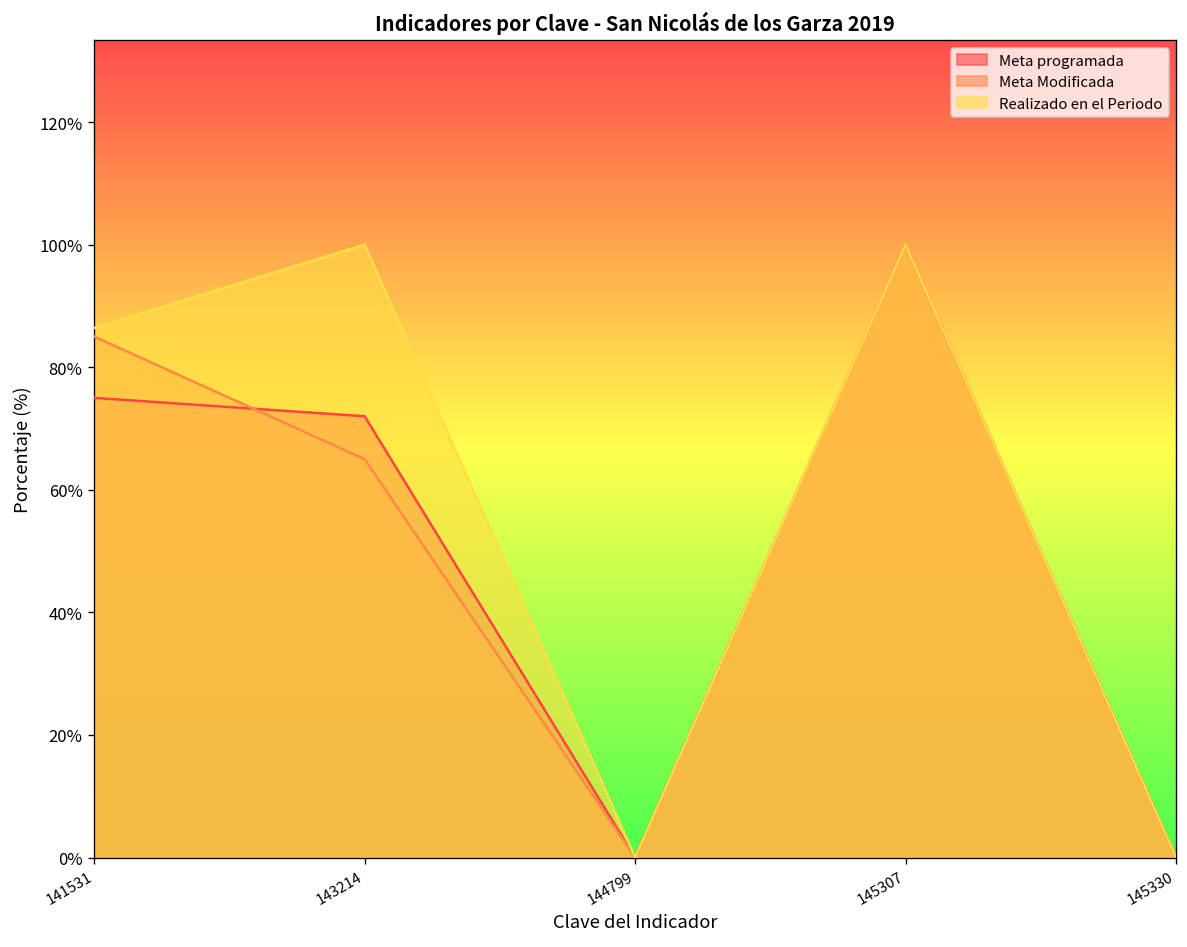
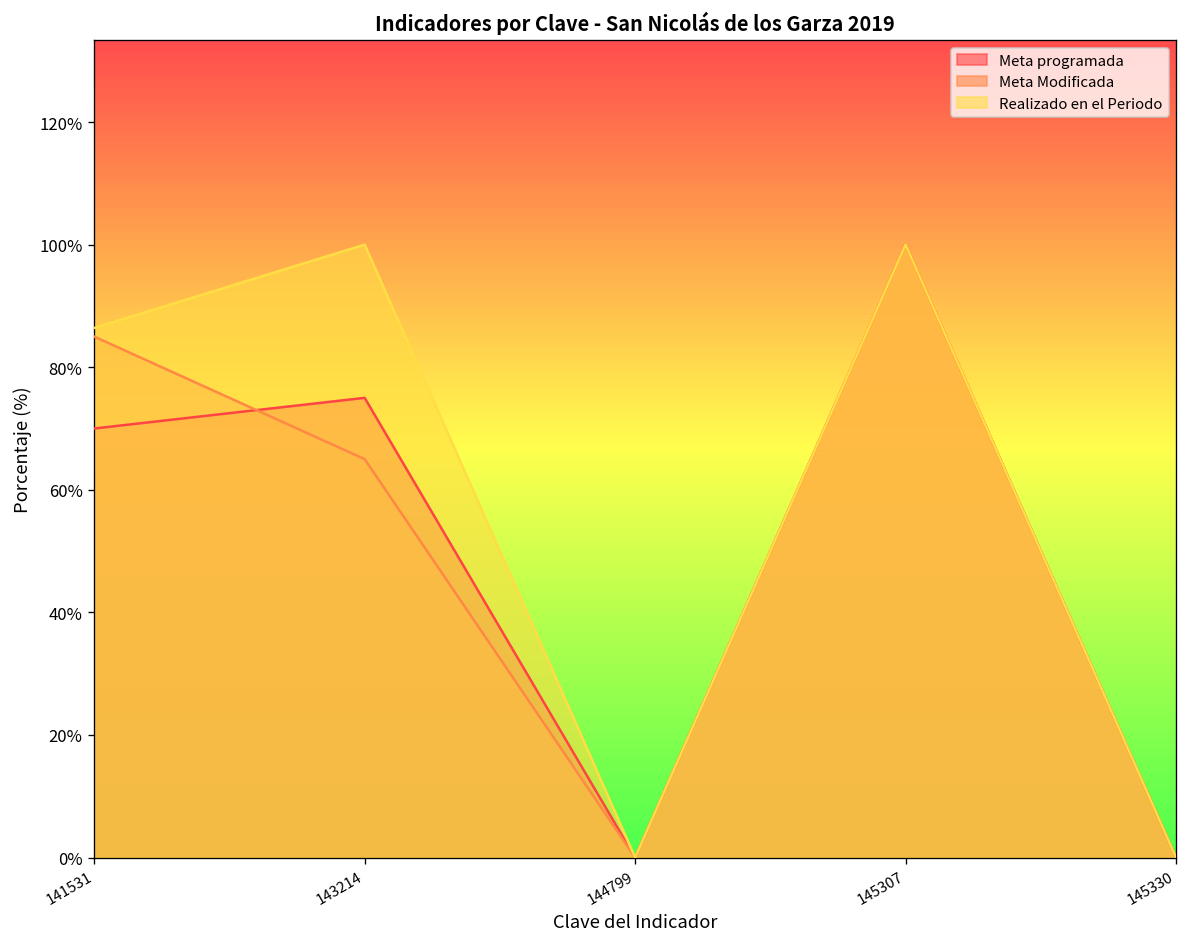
Meta programada, 141531: 75% -> 70%
Meta programada, 143214: 72% -> 75%
